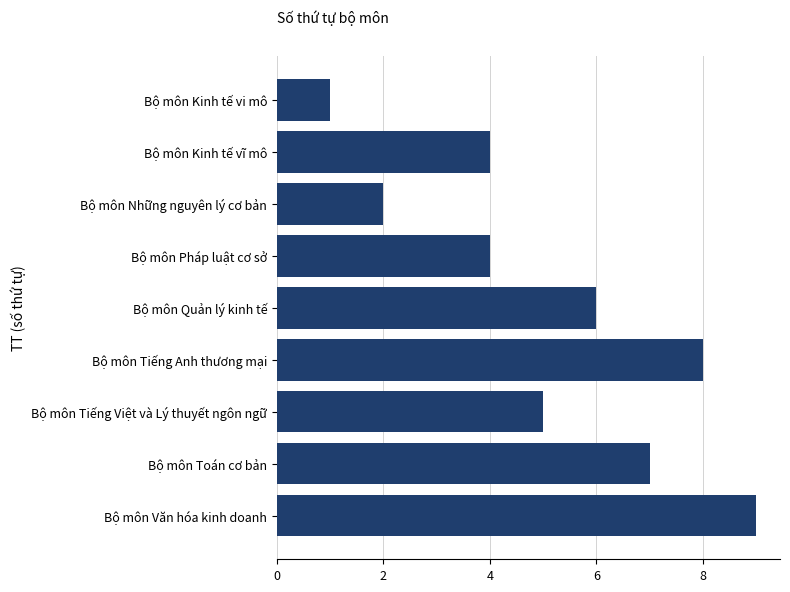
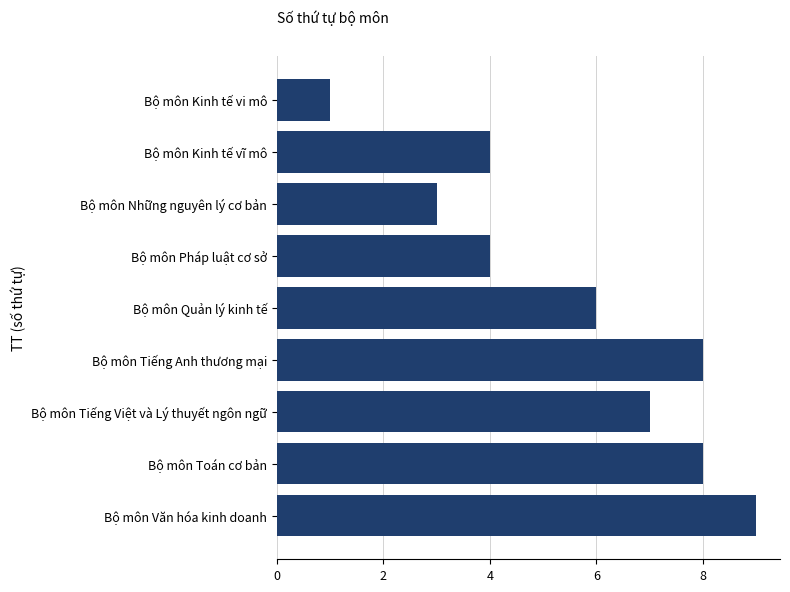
Bộ môn Những nguyên lý cơ bản: 2 -> 3
Bộ môn Tiếng Việt và Lý thuyết ngôn ngữ: 5 -> 7
Bộ môn Toán cơ bản: 7 -> 8
